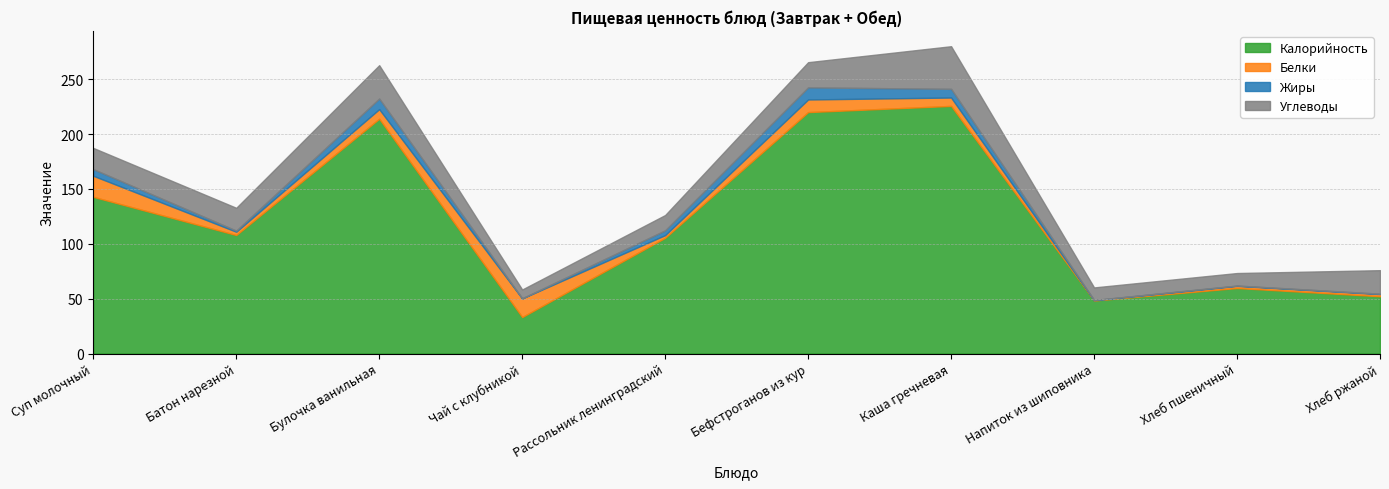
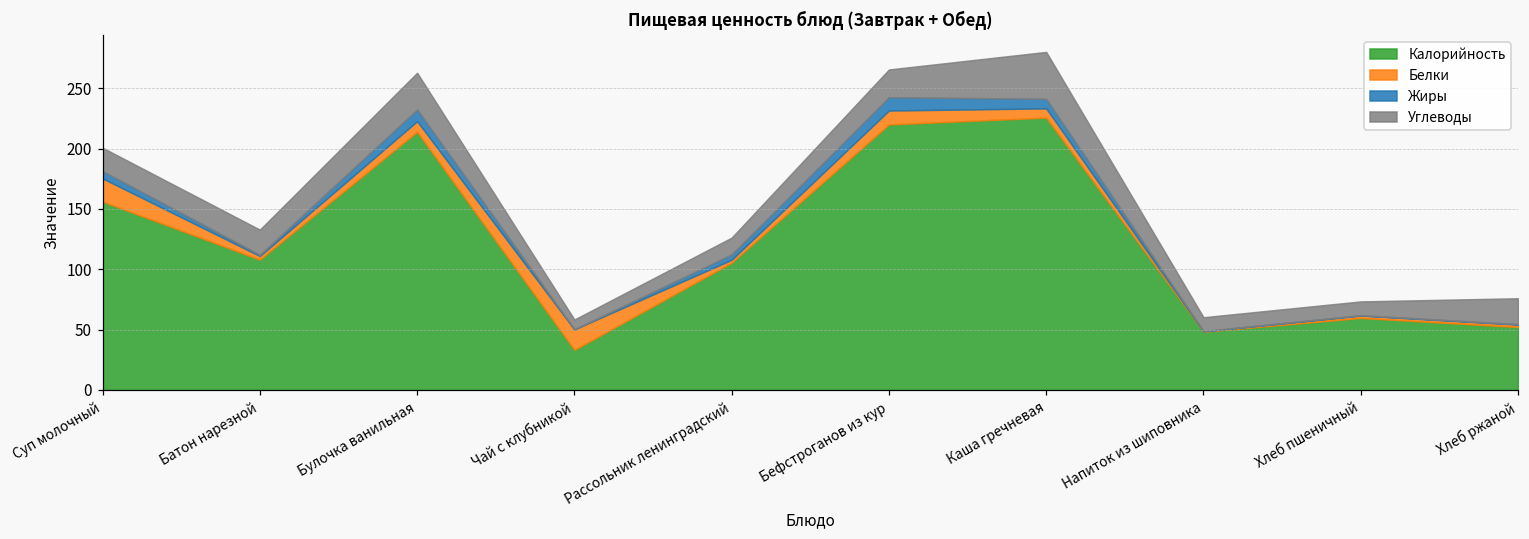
Калорийность, Суп молочный: 143 -> 156
